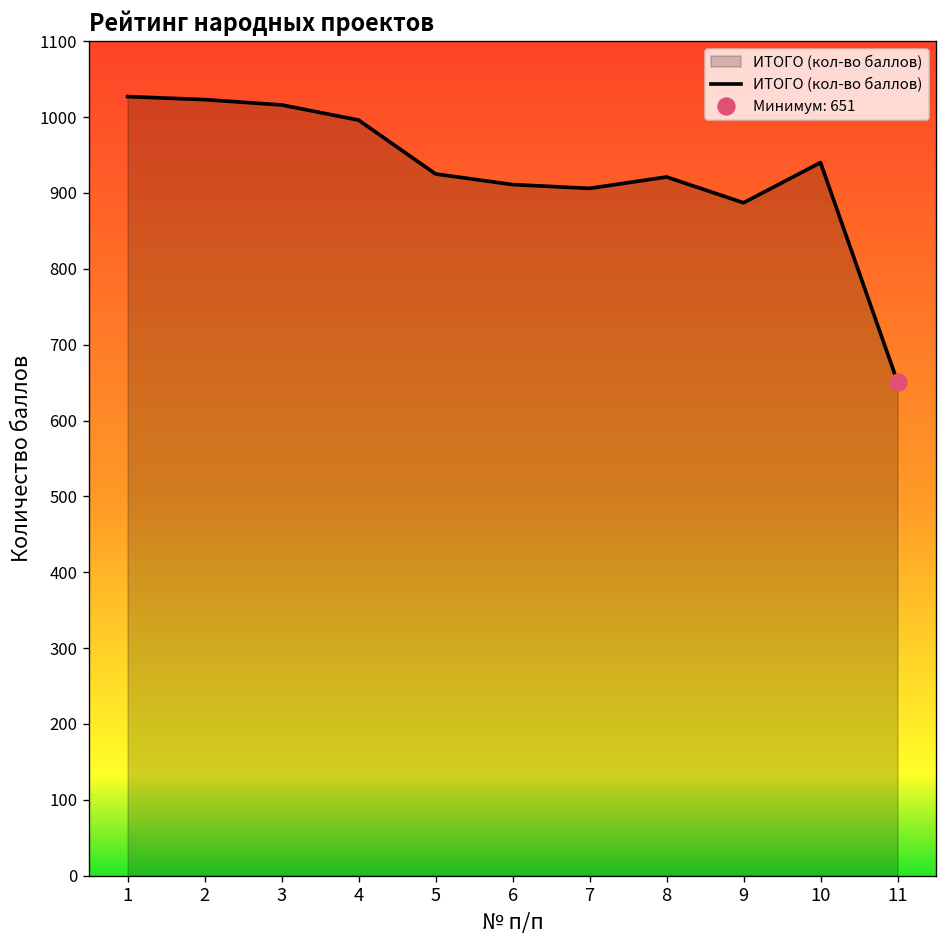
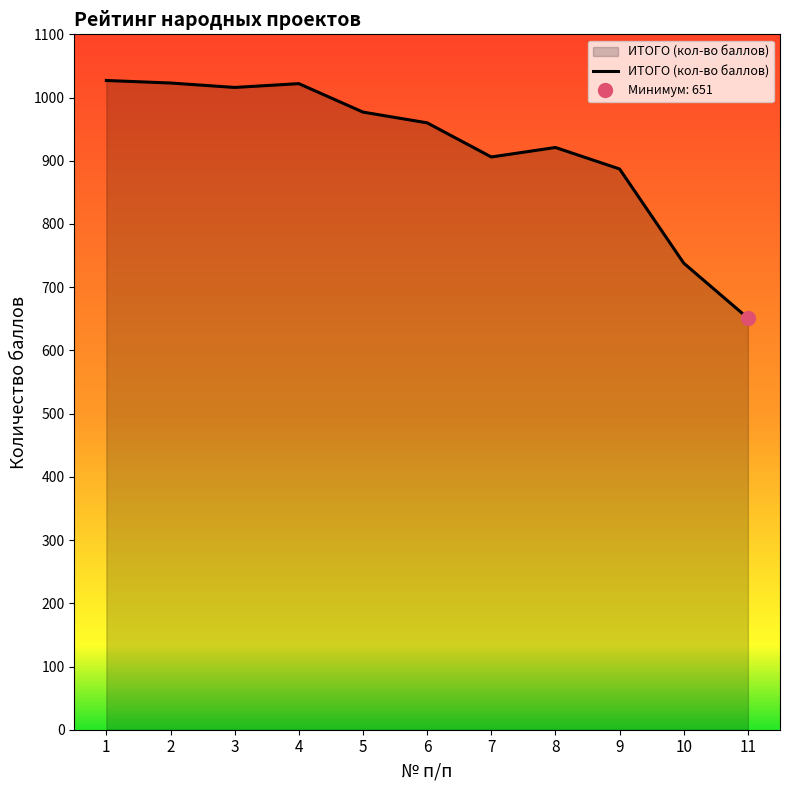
ИТОГО (кол-во баллов), 4: 1000 -> 1020
ИТОГО (кол-во баллов), 5: 930 -> 980
ИТОГО (кол-во баллов), 6: 910 -> 960
ИТОГО (кол-во баллов), 10: 940 -> 740
